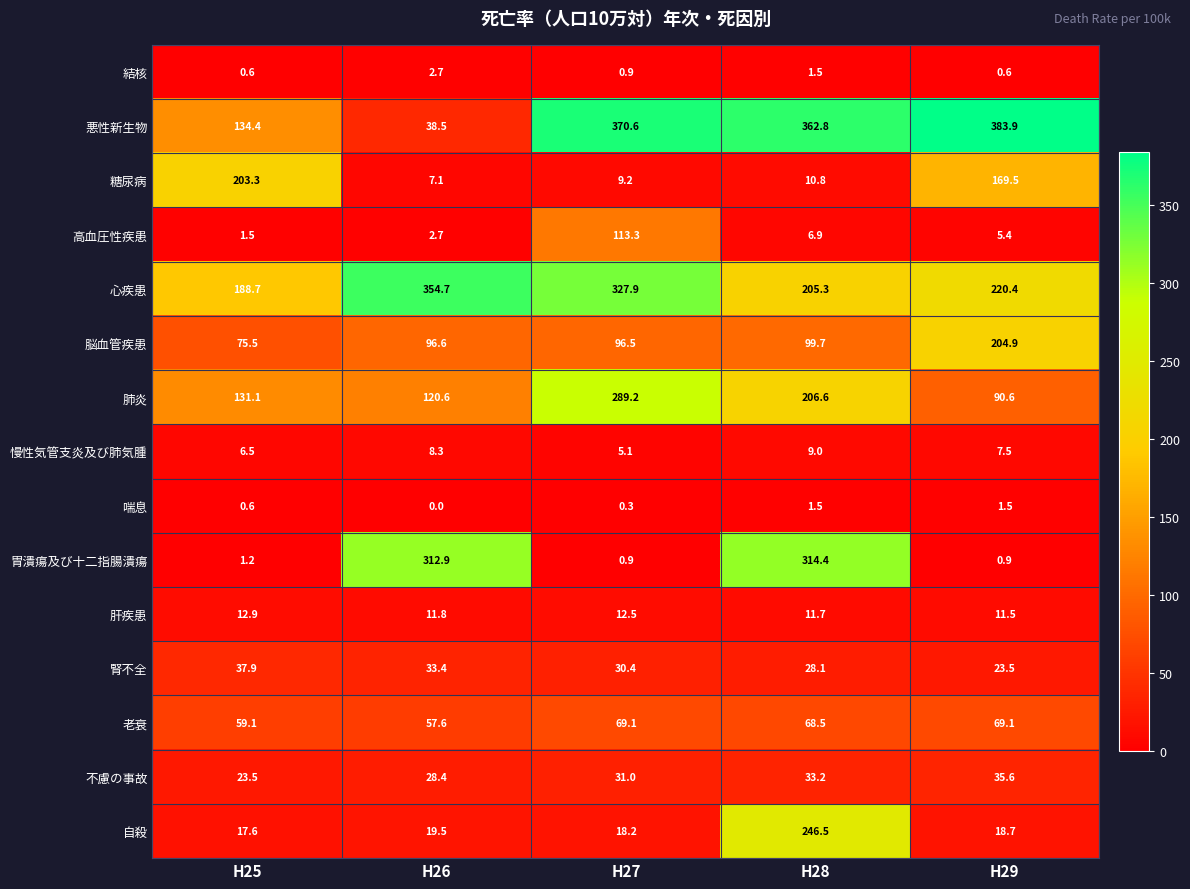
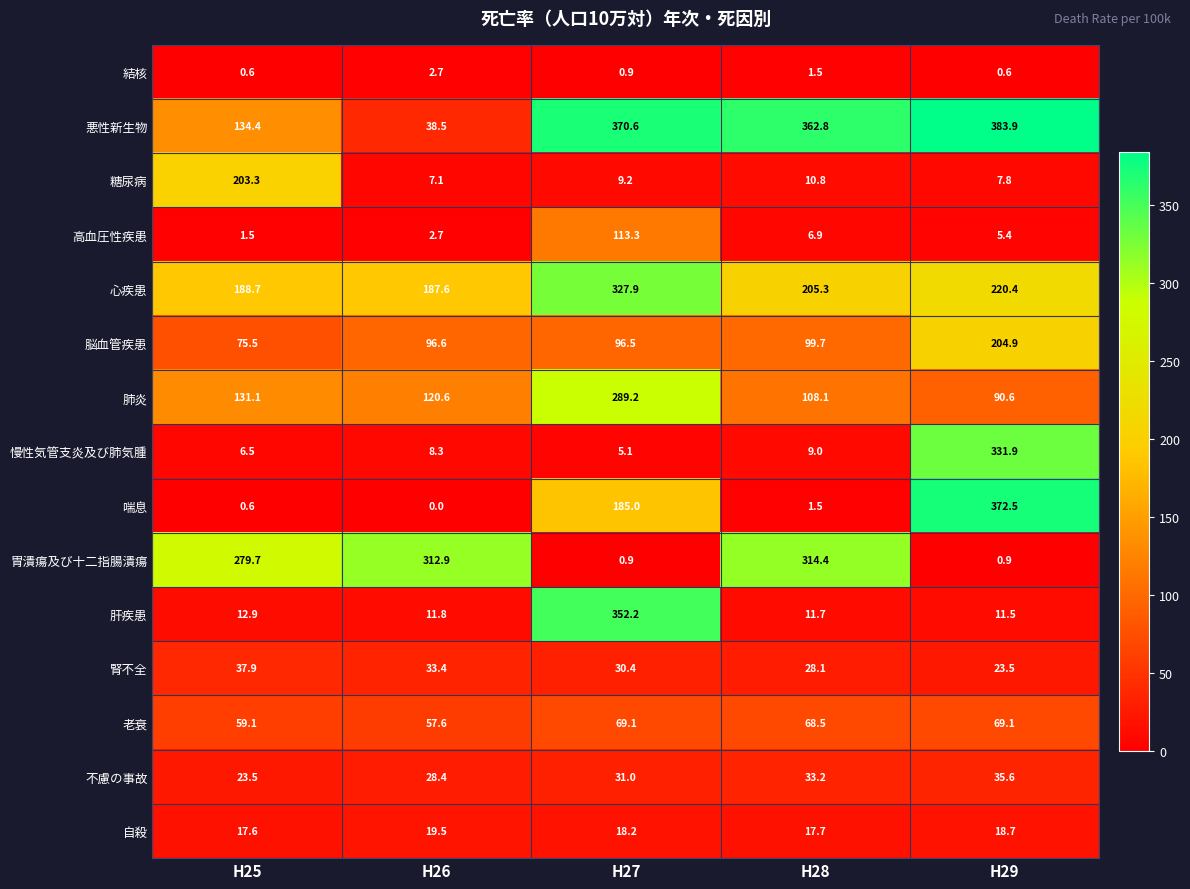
糖尿病, H29: 169.5 -> 7.8
心疾患, H26: 354.7 -> 187.6
肺炎, H28: 206.6 -> 108.1
慢性気管支炎及び肺気腫, H29: 7.5 -> 331.9
喘息, H27: 0.3 -> 185.0
喘息, H29: 1.5 -> 372.5
胃潰瘍及び十二指腸潰瘍, H25: 1.2 -> 279.7
肝疾患, H27: 12.5 -> 352.2
自殺, H28: 246.5 -> 17.7
